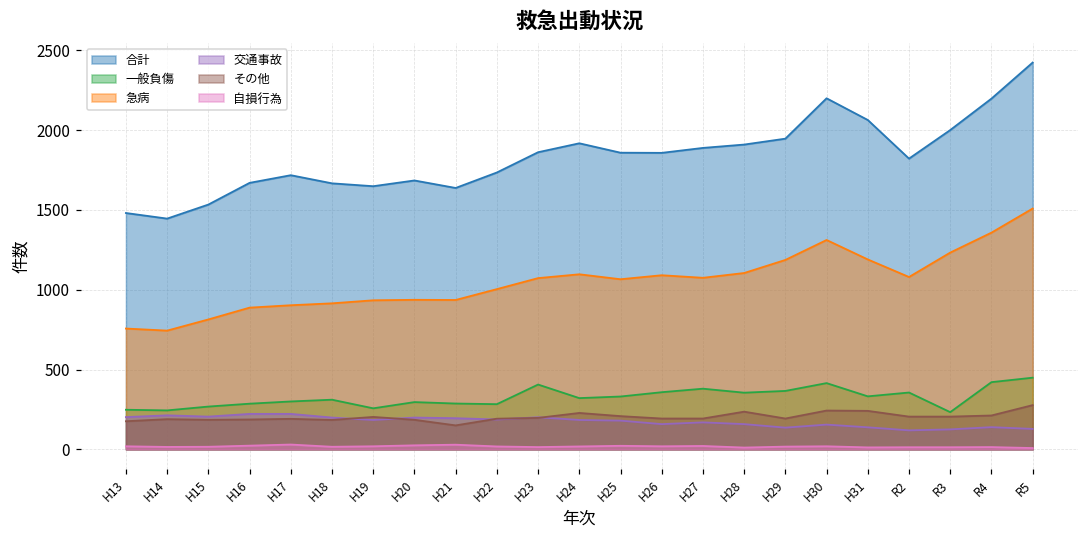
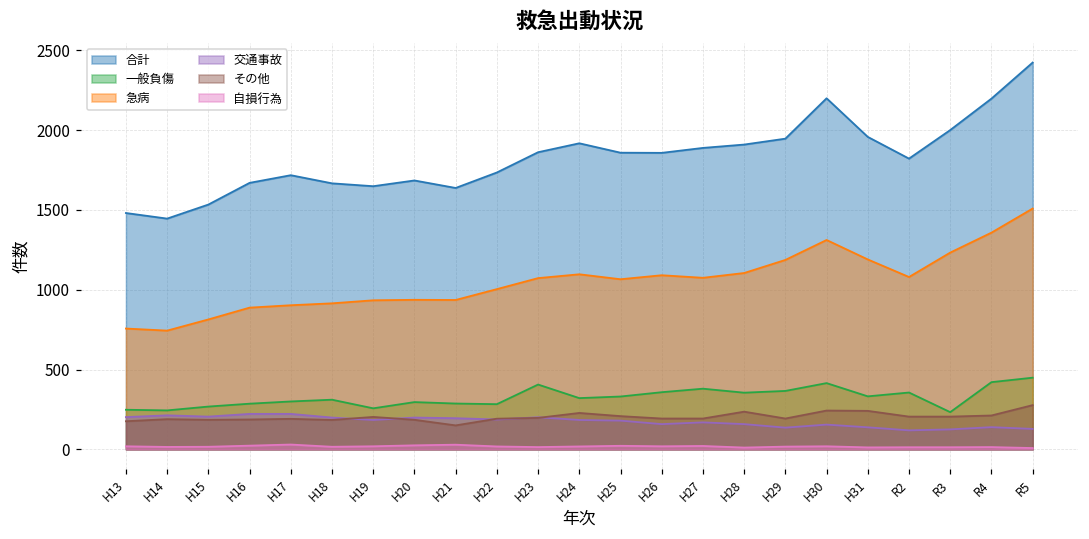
合計, H31: 2060 -> 1960
